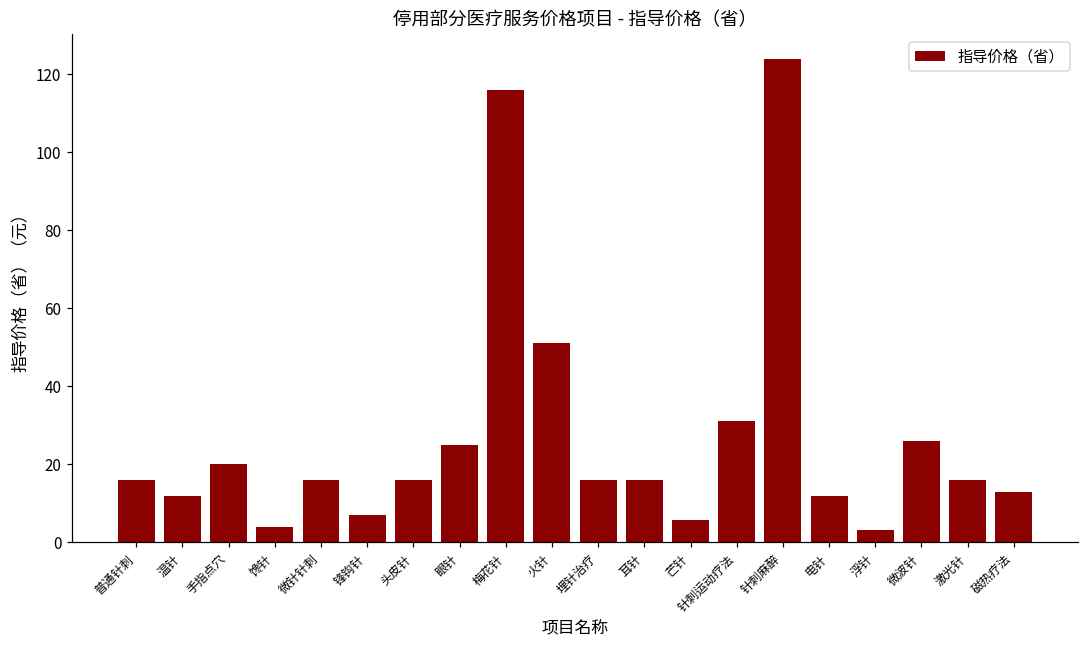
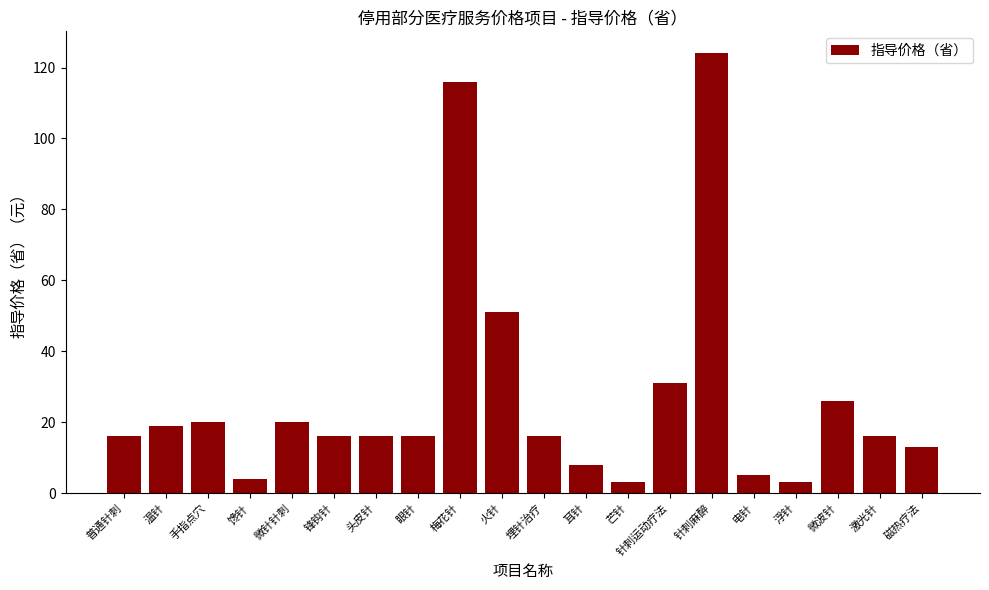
温针: 12 -> 19
微针针刺: 16 -> 20
锋钩针: 7 -> 16
眼针: 25 -> 16
耳针: 16 -> 8
芒针: 6 -> 3
电针: 12 -> 5
